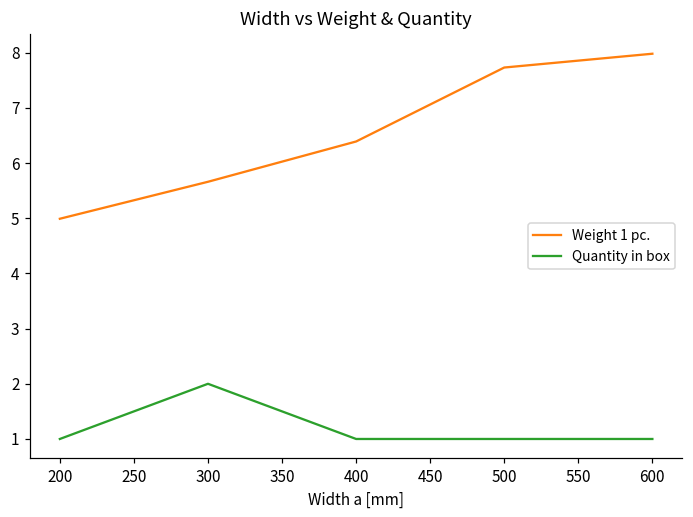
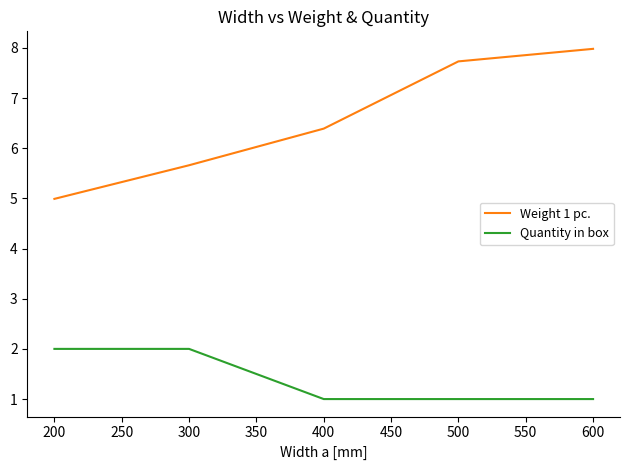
Quantity in box, 200: 1 -> 2
